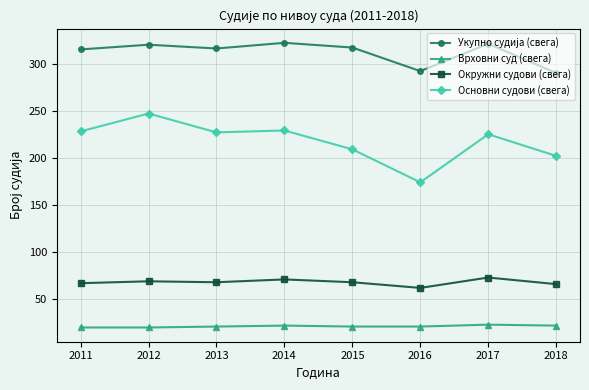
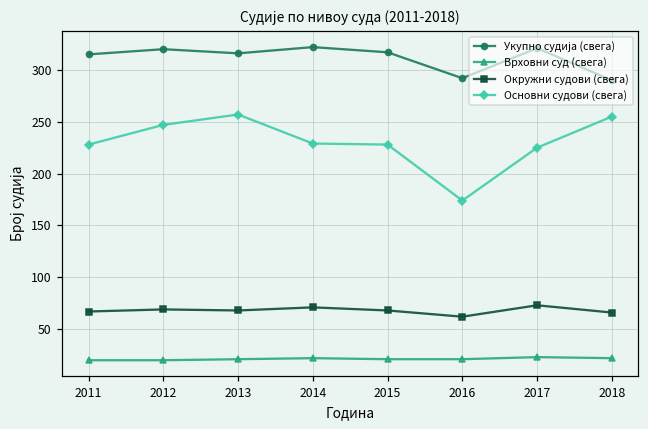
Основни судови (свега), 2013: 230 -> 260
Основни судови (свега), 2015: 210 -> 230
Основни судови (свега), 2018: 200 -> 260
